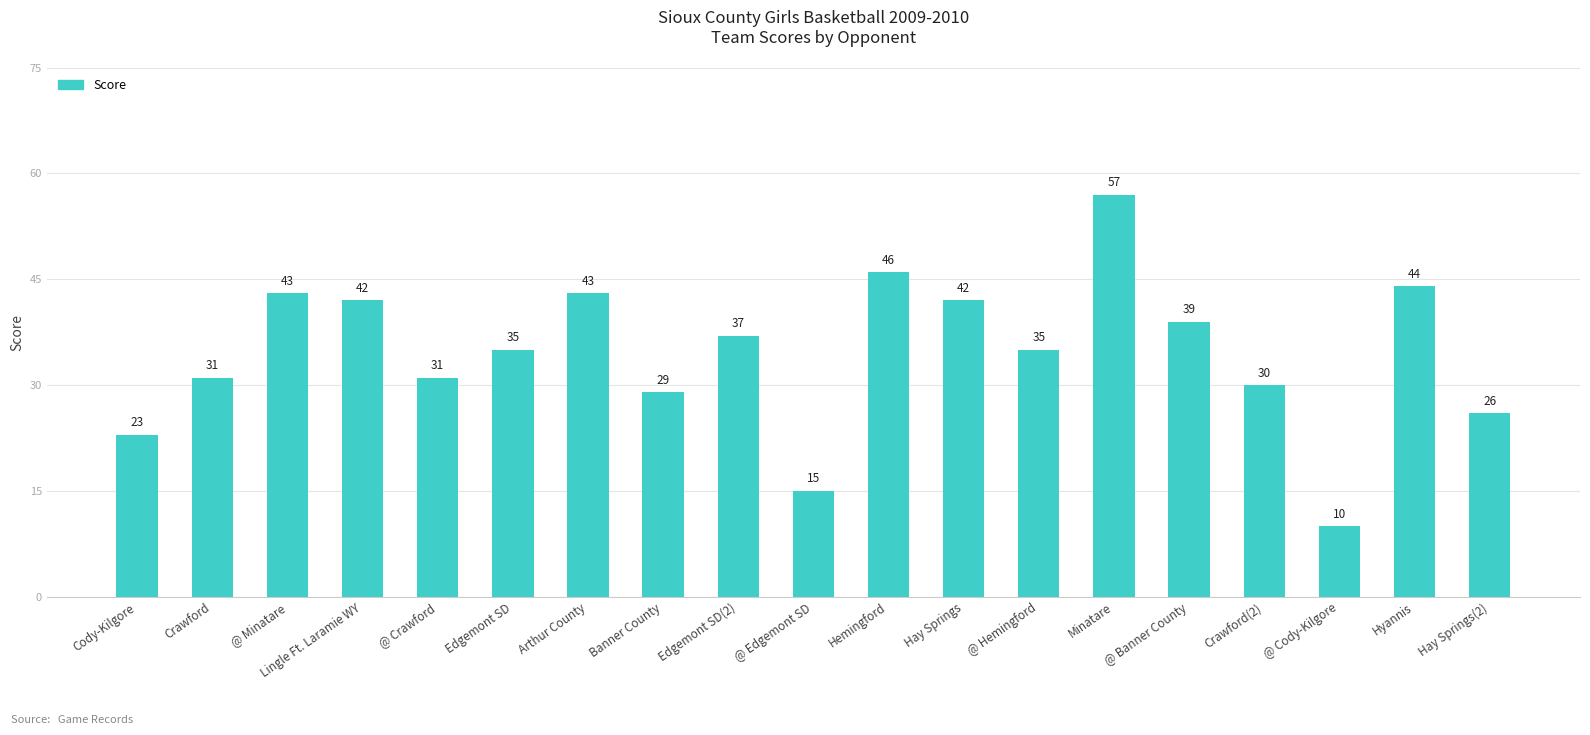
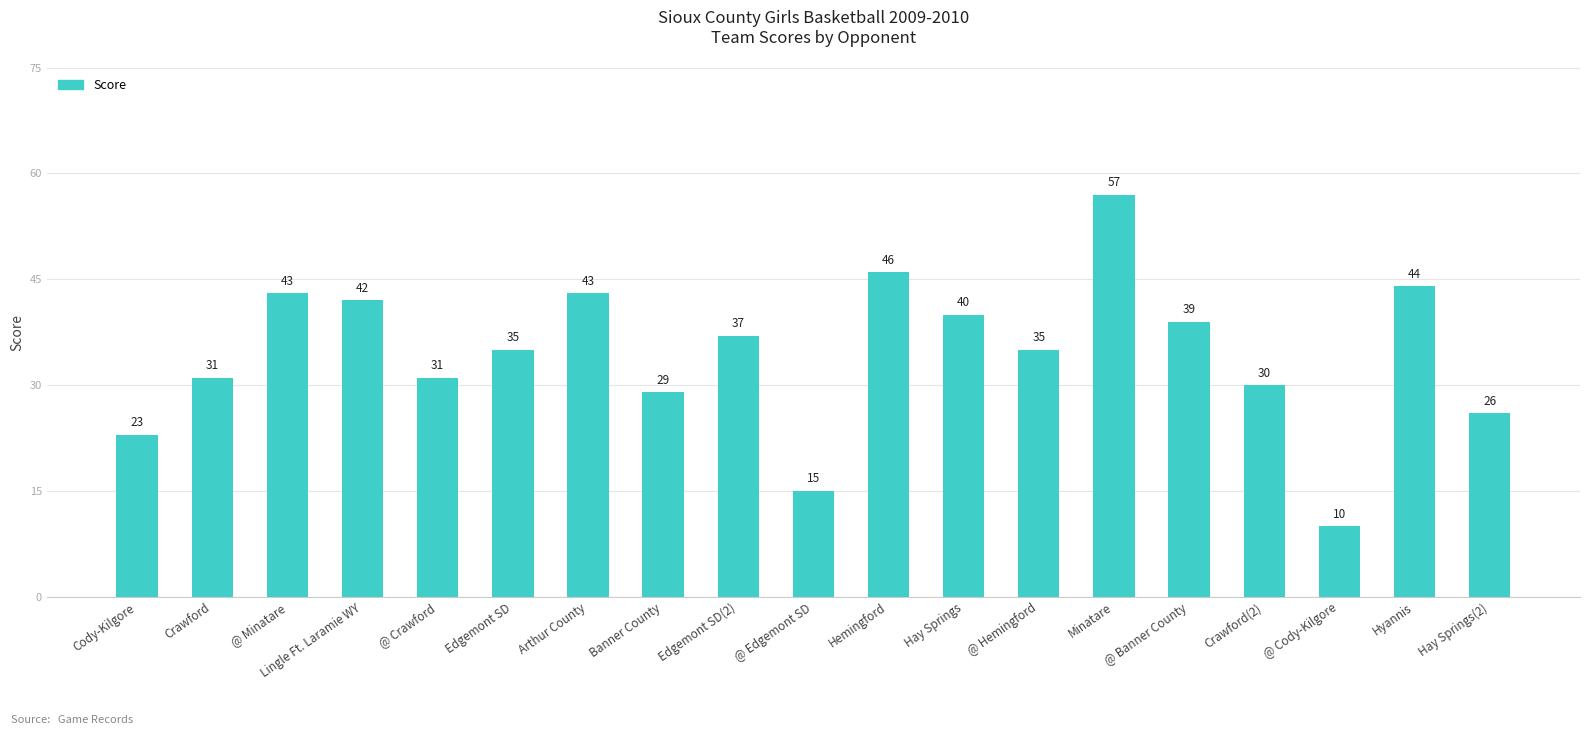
Hay Springs: 42 -> 40
